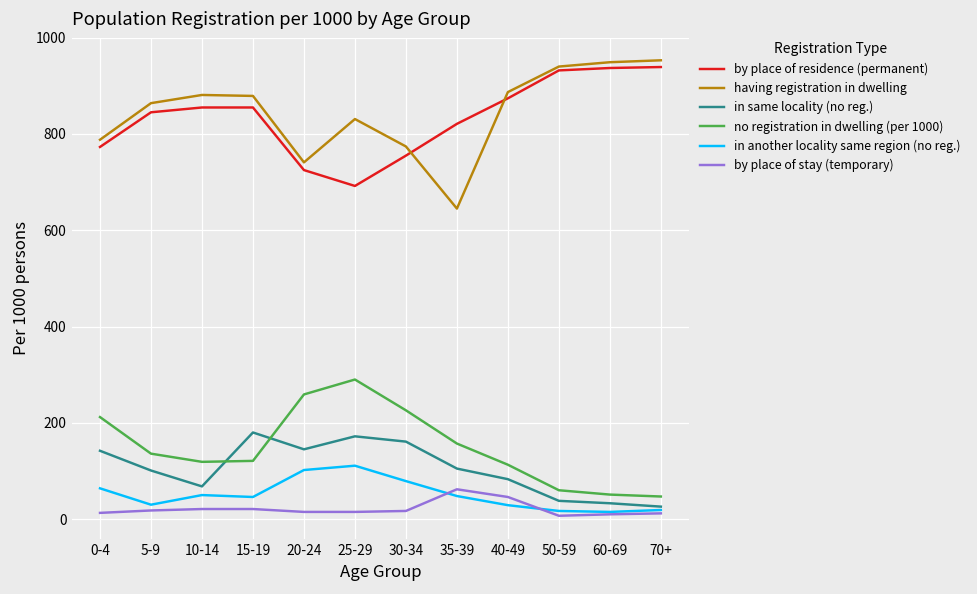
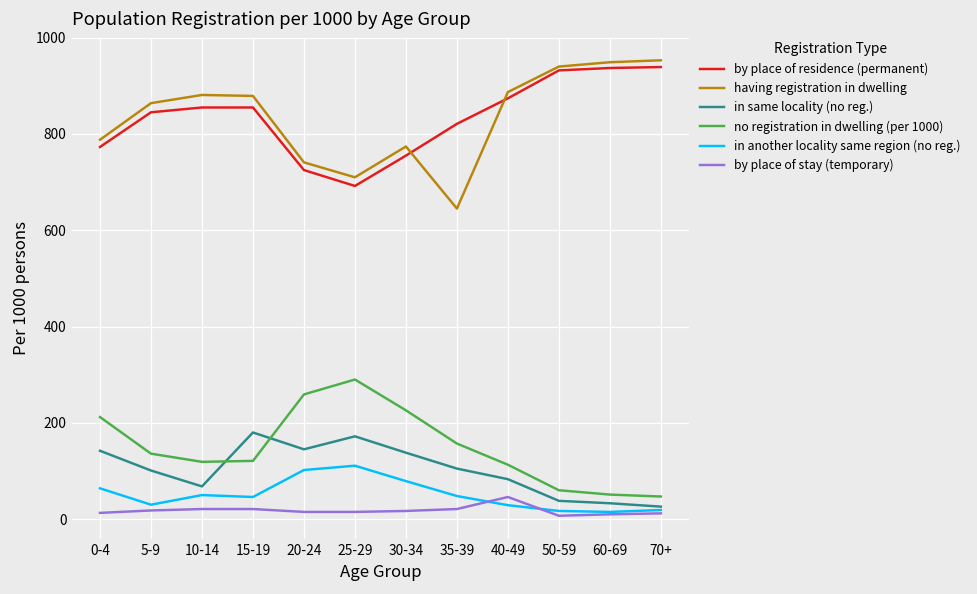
having registration in dwelling, 25-29: 830 -> 710
in same locality (no reg.), 30-34: 160 -> 140
by place of stay (temporary), 35-39: 60 -> 20
